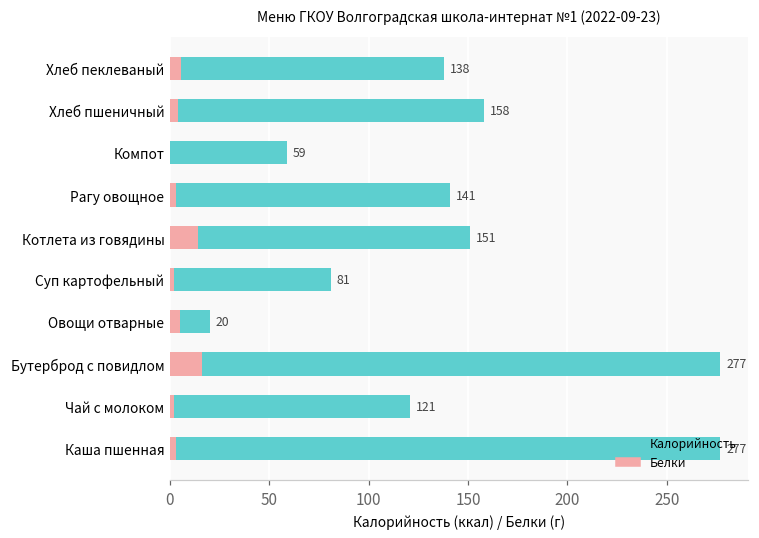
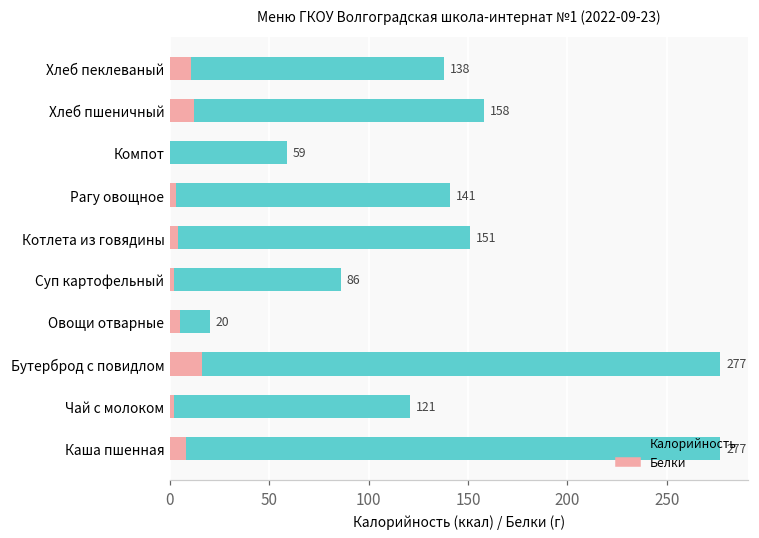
Белки, Хлеб пеклеваный: 5 -> 11
Белки, Хлеб пшеничный: 4 -> 12
Белки, Котлета из говядины: 14 -> 4
Калорийность, Суп картофельный: 81 -> 86
Белки, Каша пшенная: 3 -> 8
